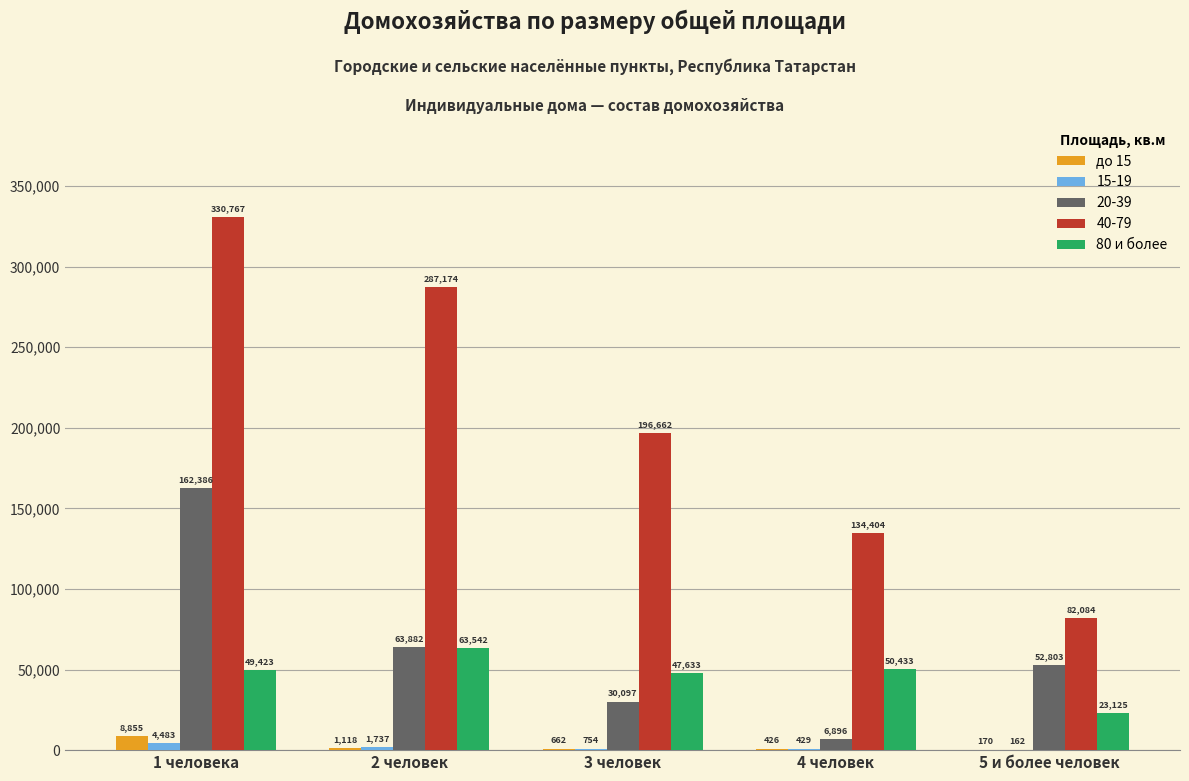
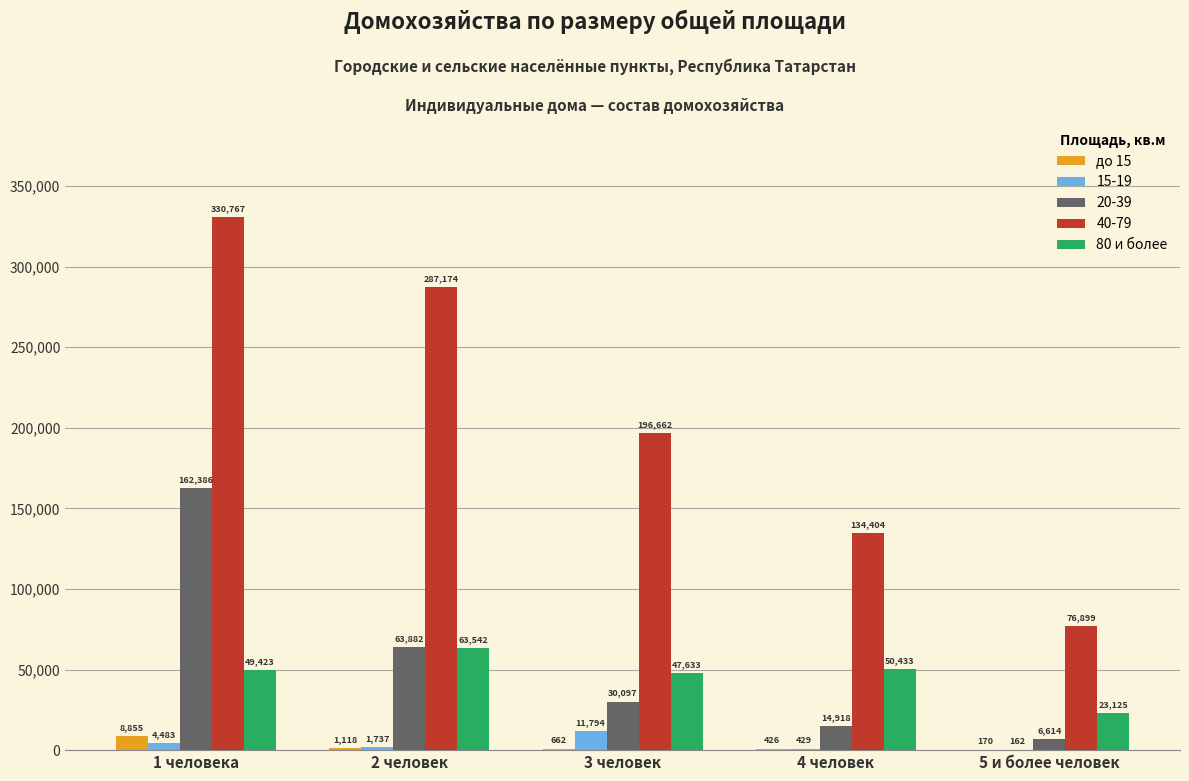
15-19, 3 человек: 754 -> 11,794
20-39, 4 человек: 6,896 -> 14,918
20-39, 5 и более человек: 52,803 -> 6,614
40-79, 5 и более человек: 82,084 -> 76,899
